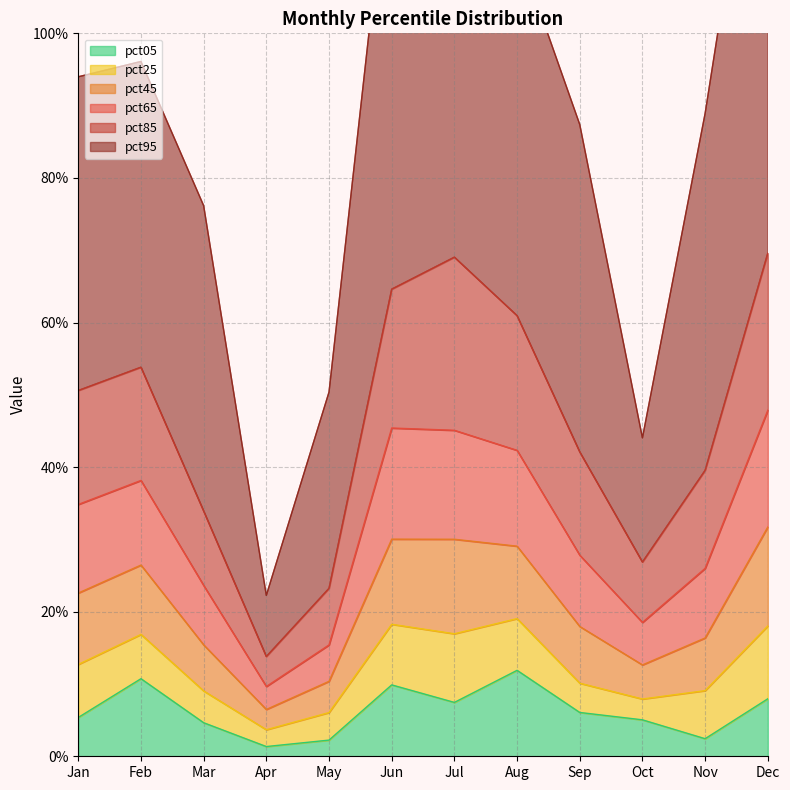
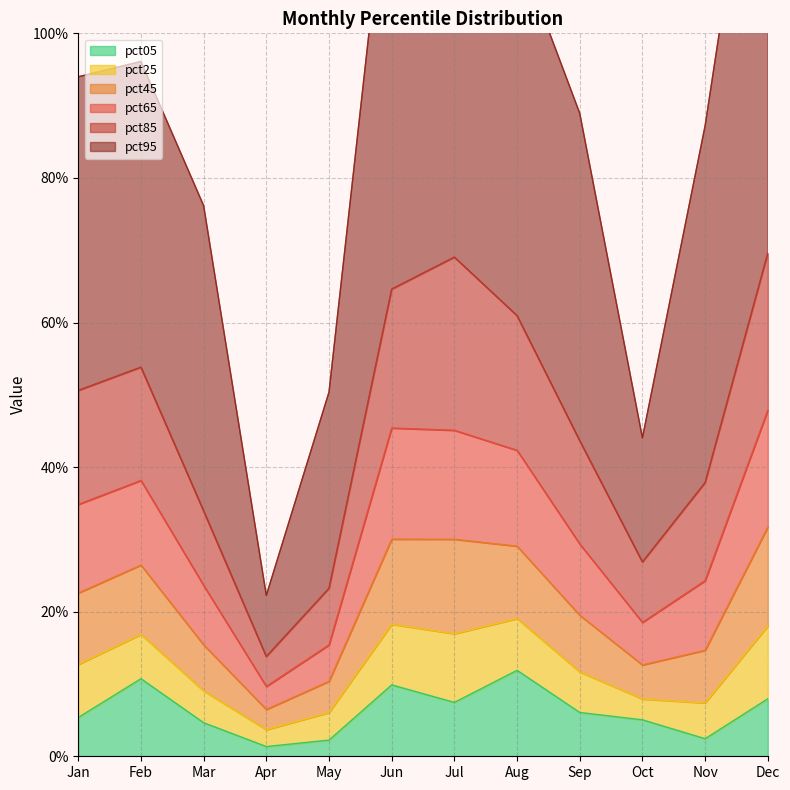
pct25, Sep: 4% -> 6%
pct25, Nov: 7% -> 5%
